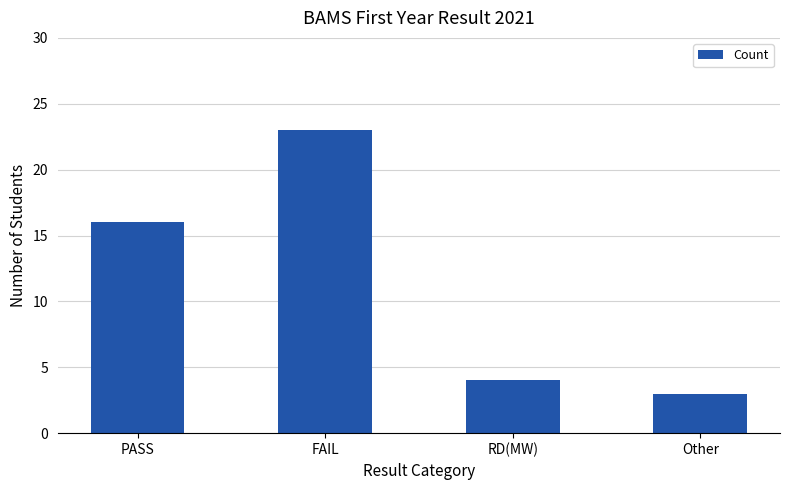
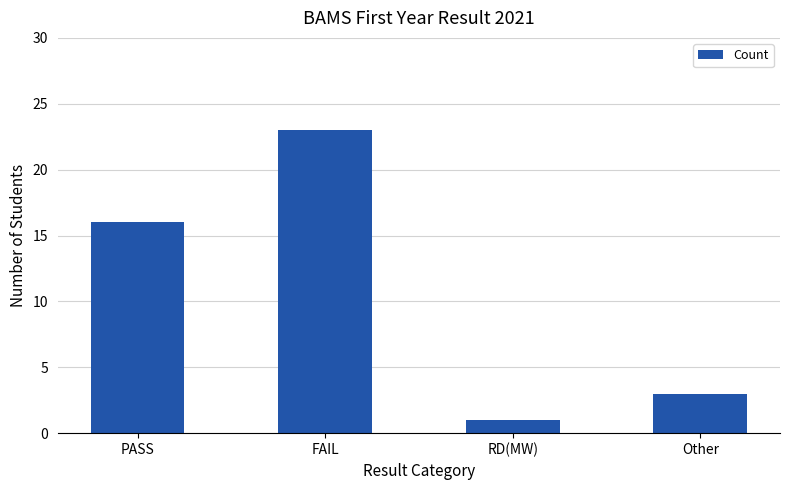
RD(MW): 4 -> 1
